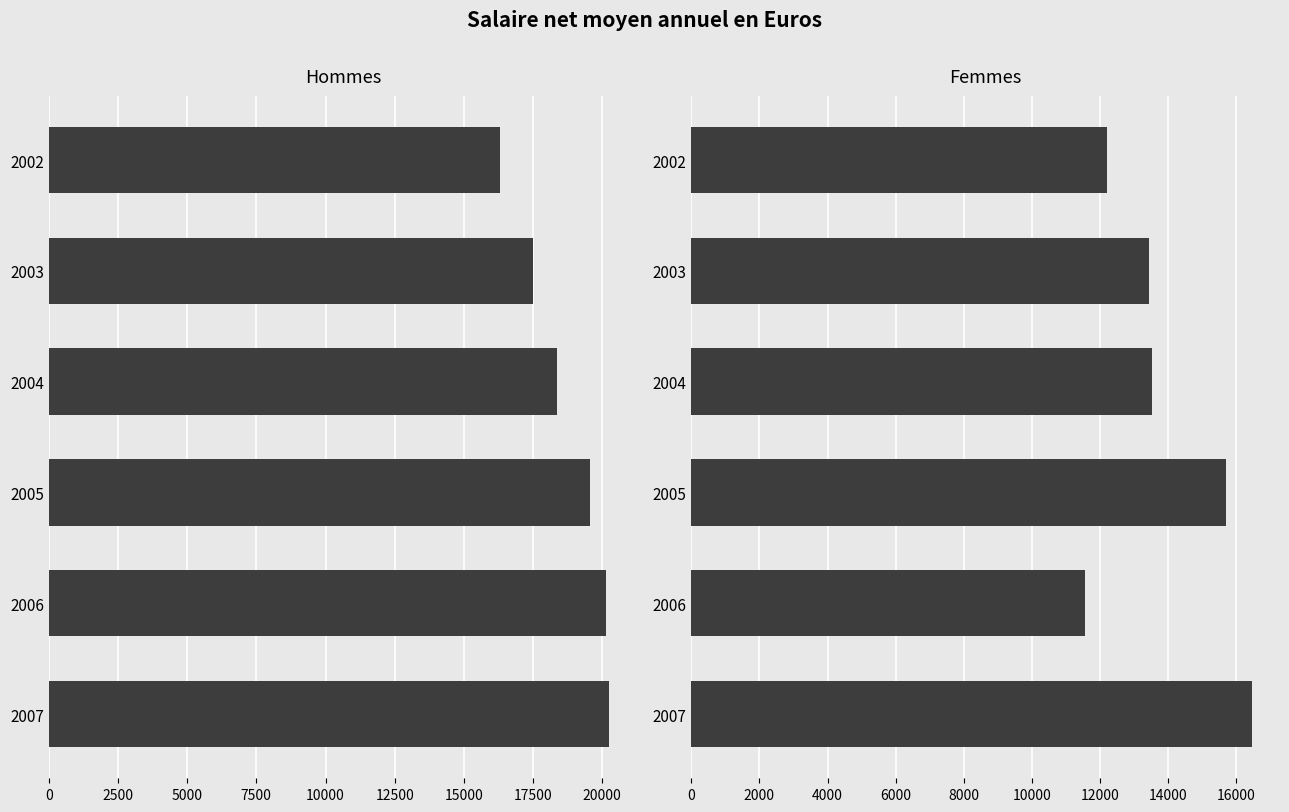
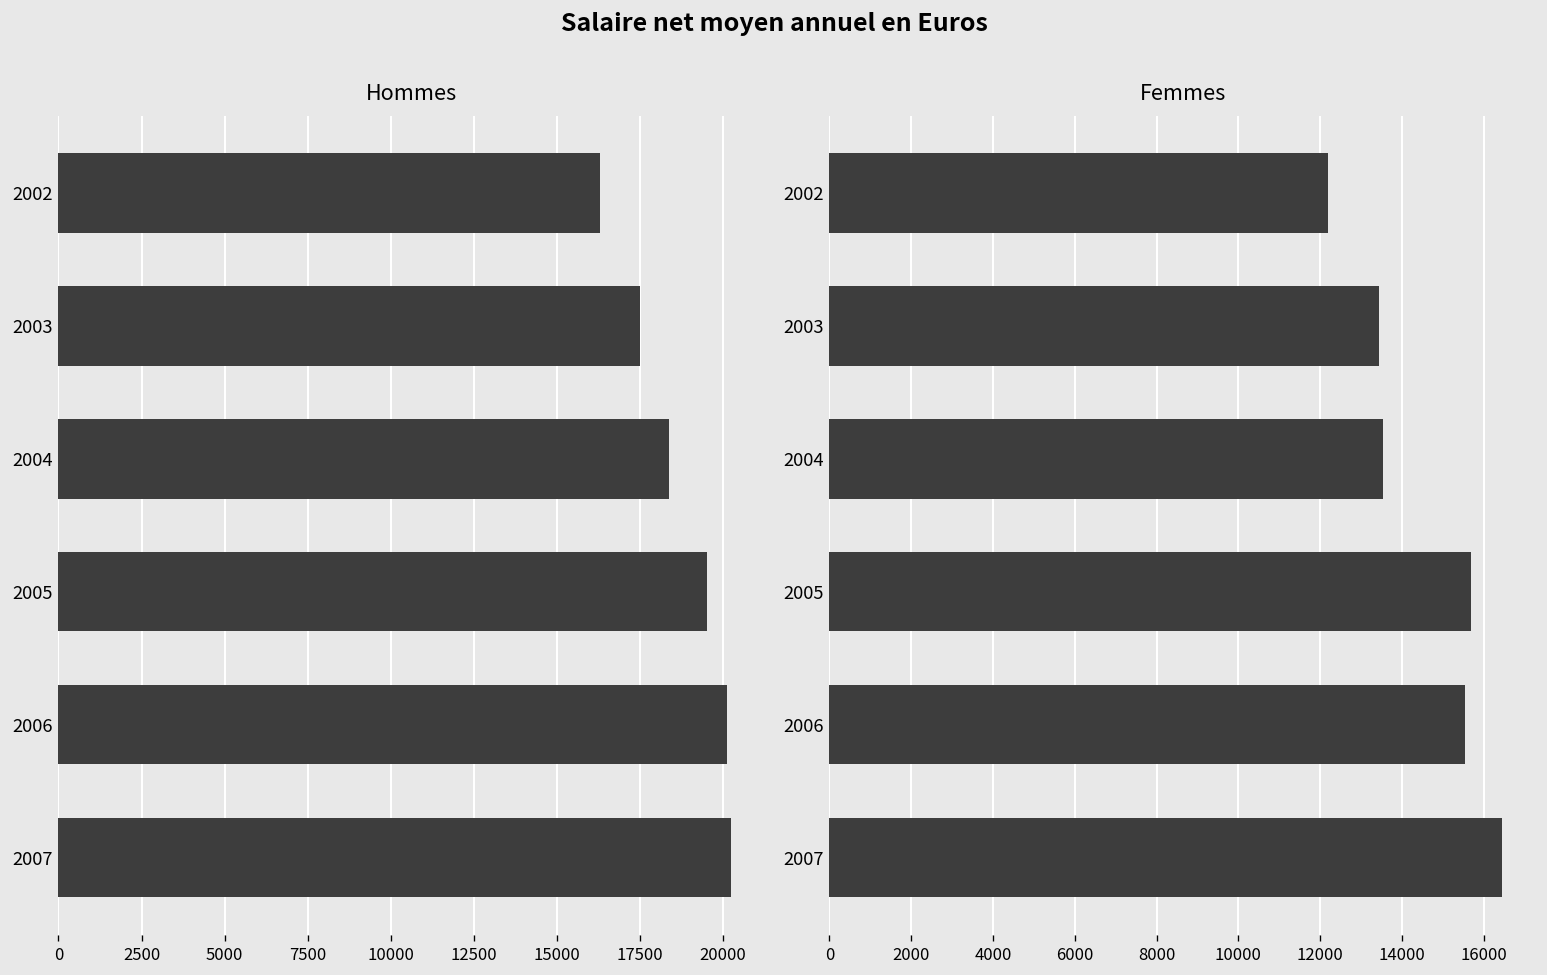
Femmes, 2006: 11600 -> 15600
